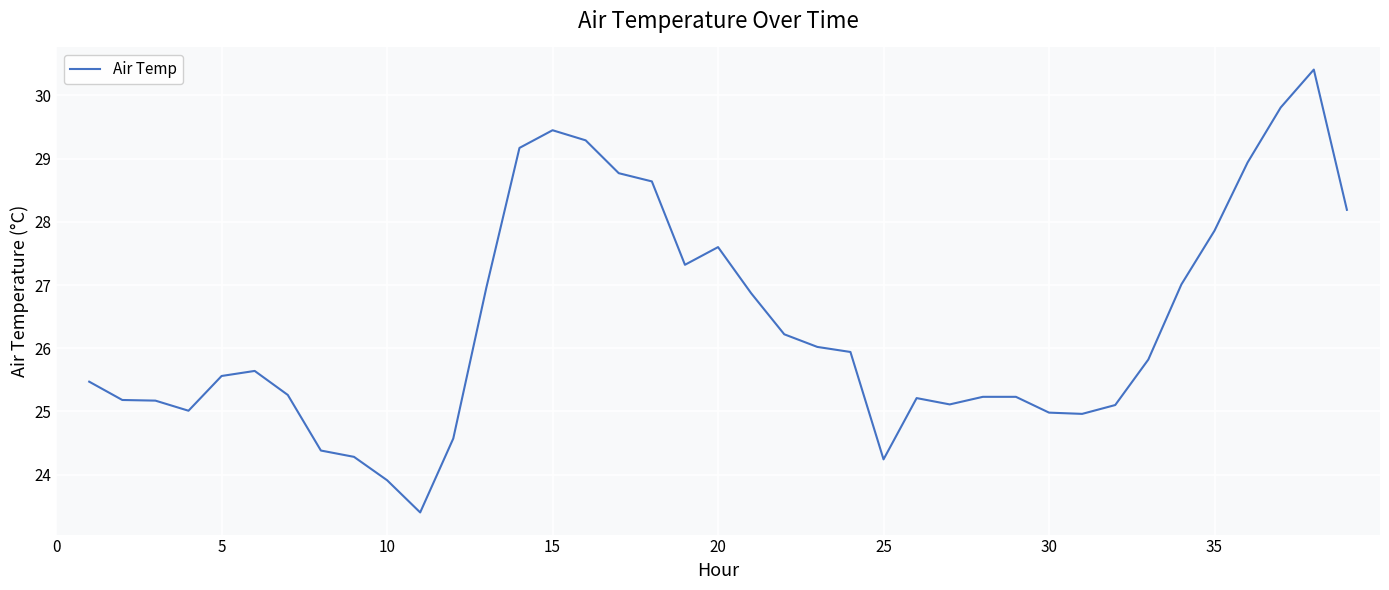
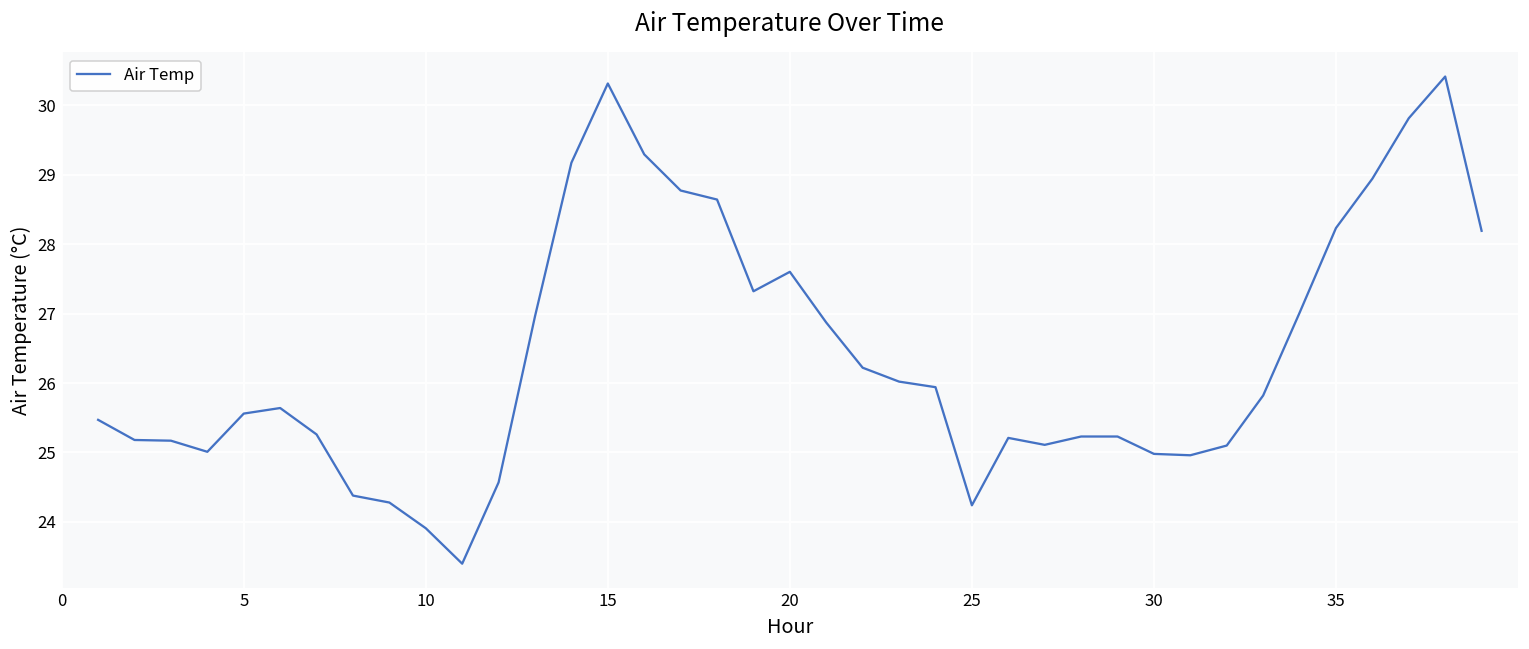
15: 29.5 -> 30.3
35: 27.9 -> 28.2
